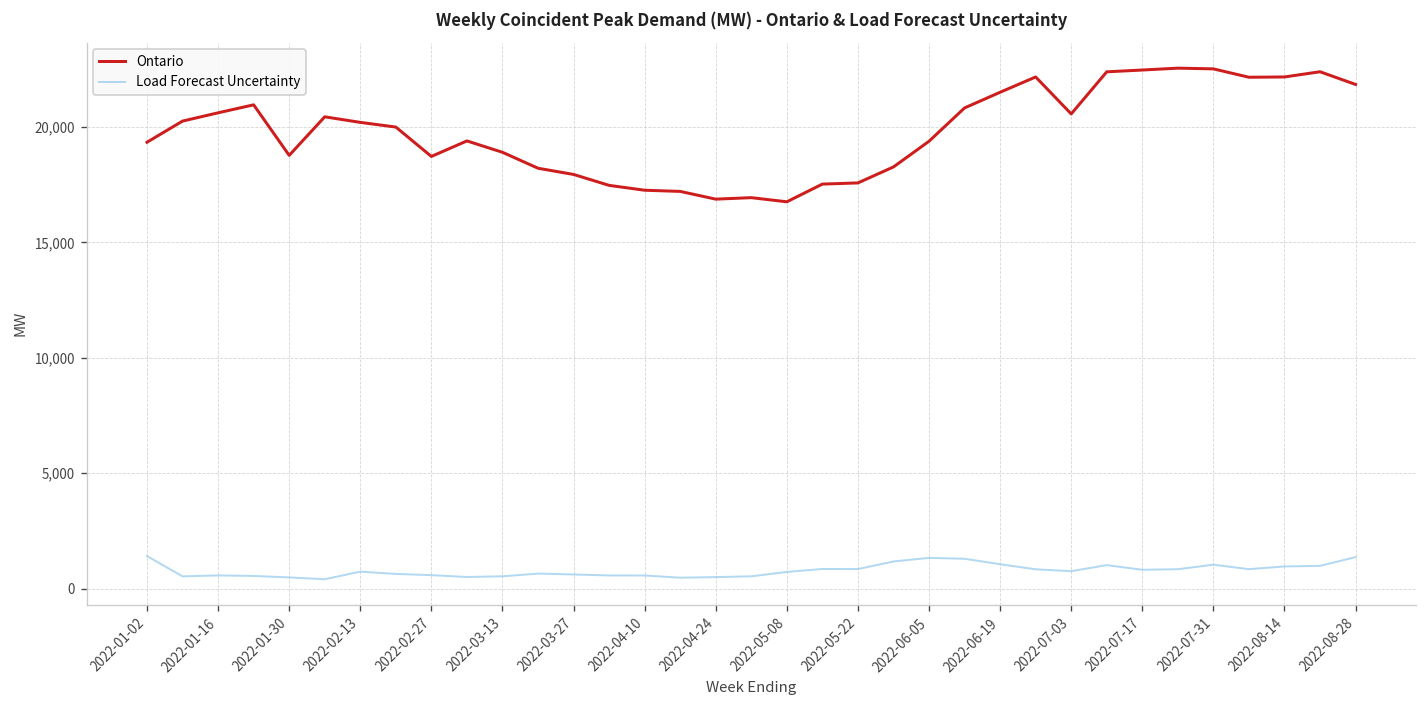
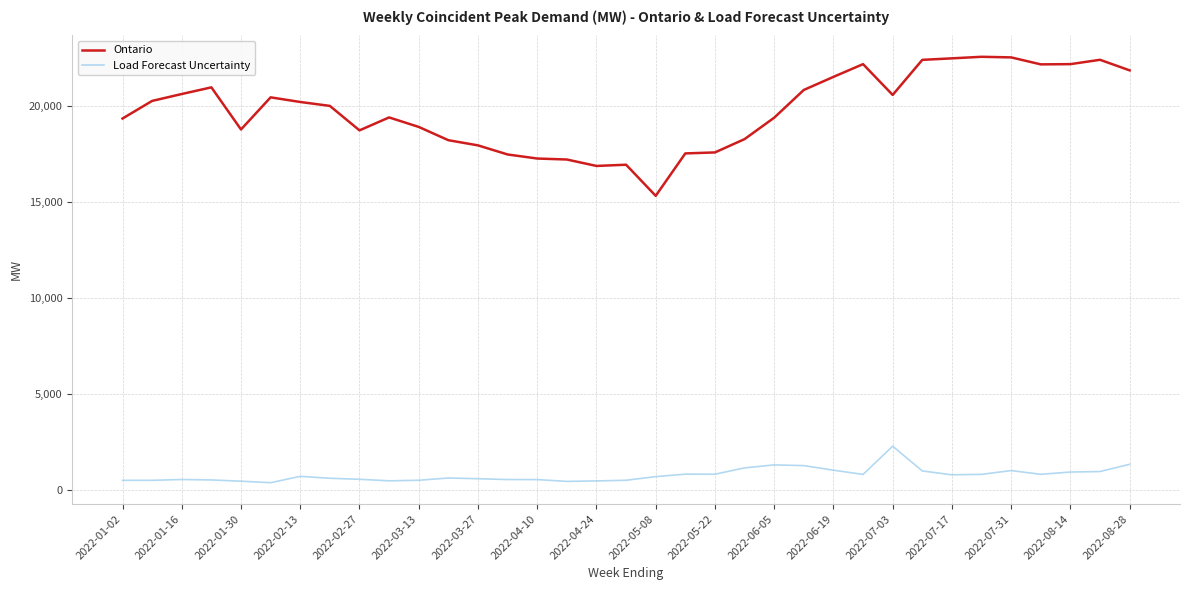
Load Forecast Uncertainty, 2022-01-02: 1,400 -> 500
Ontario, 2022-05-08: 16,800 -> 15,300
Load Forecast Uncertainty, 2022-07-03: 800 -> 2,300
